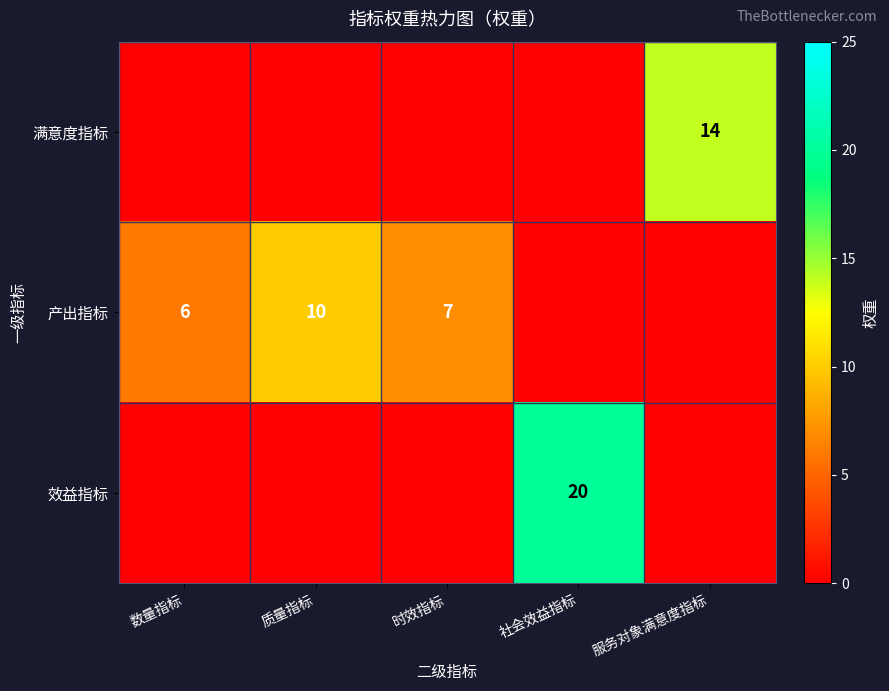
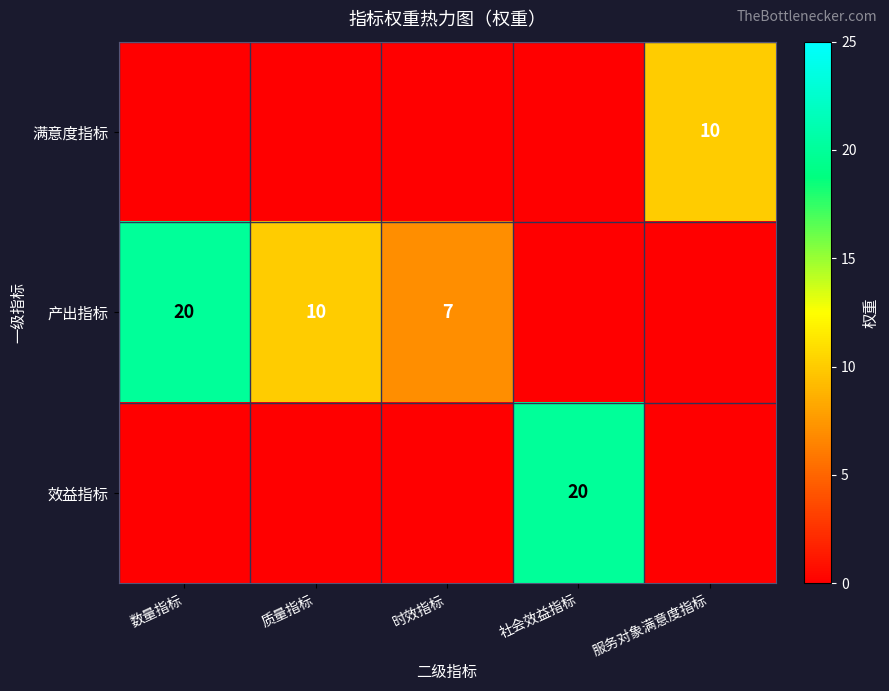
满意度指标, 服务对象满意度指标: 14 -> 10
产出指标, 数量指标: 6 -> 20
